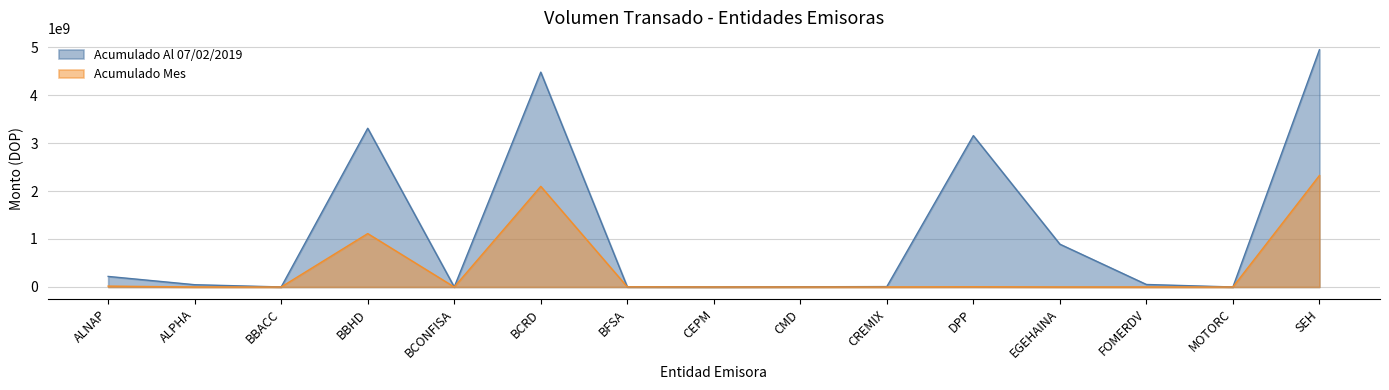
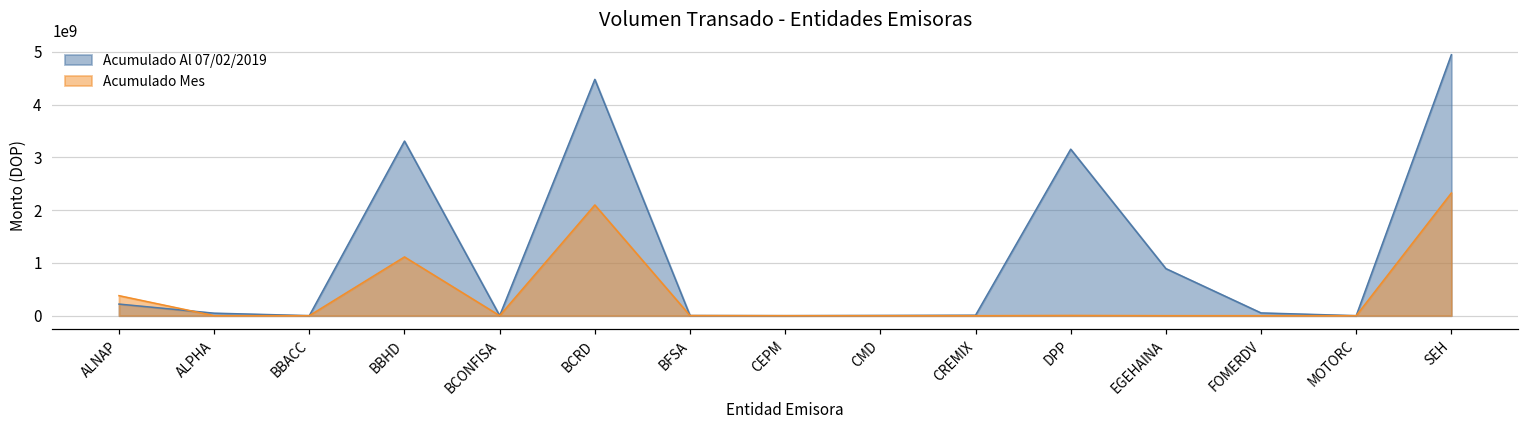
Acumulado Mes, ALNAP: 0 -> 400000000
